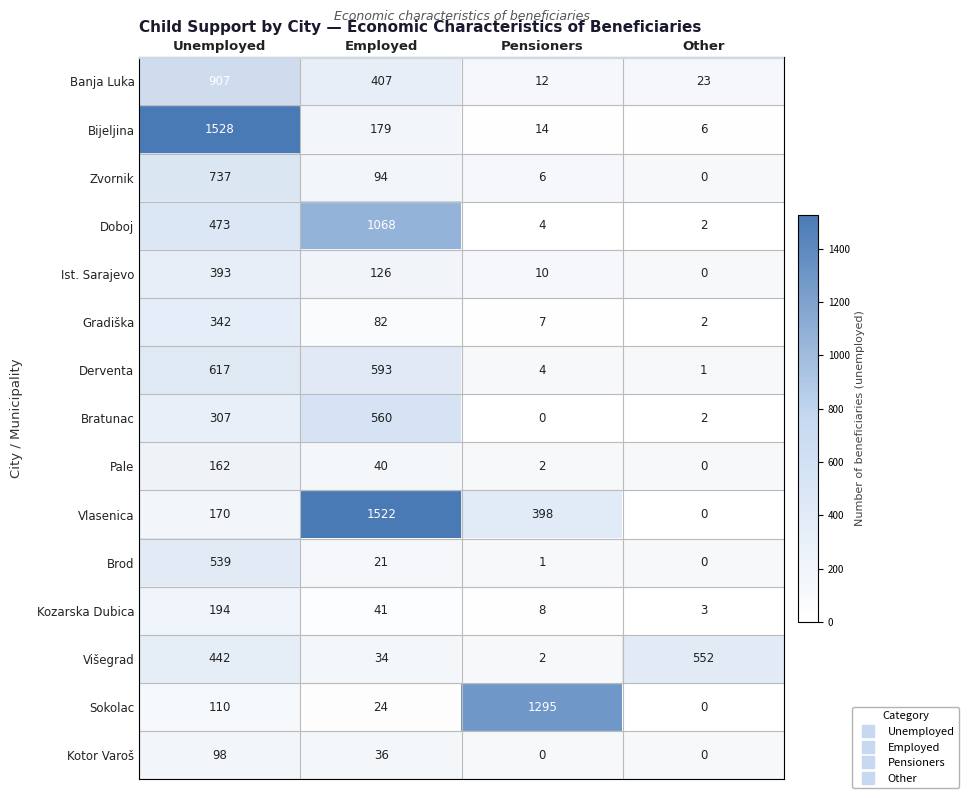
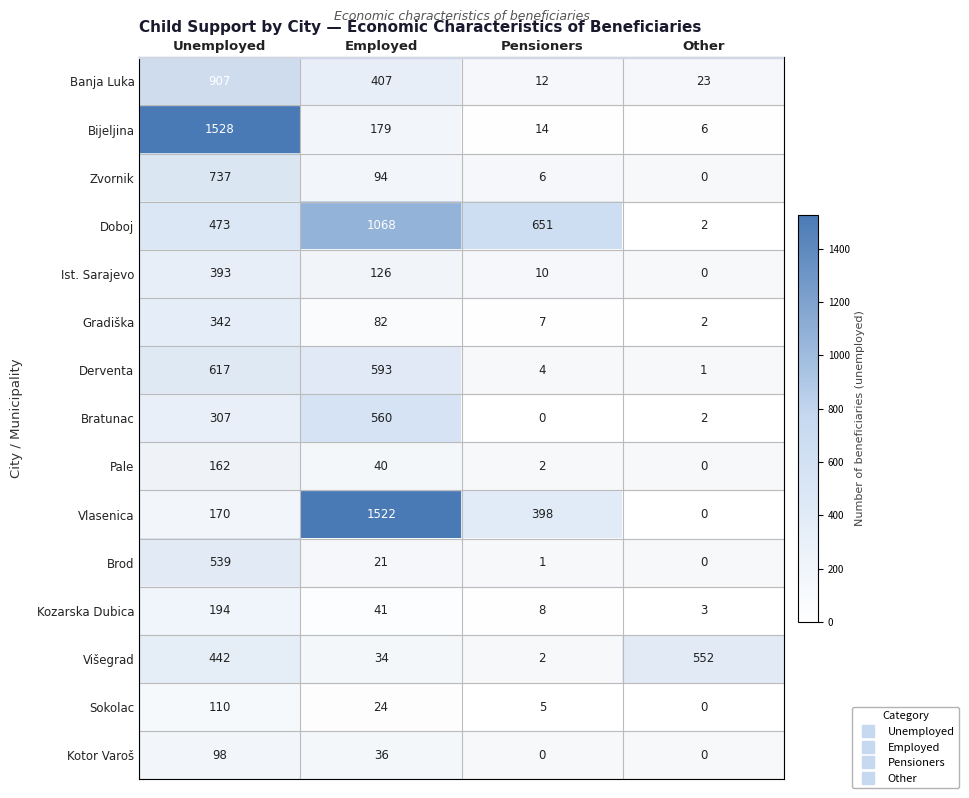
Doboj, Pensioners: 4 -> 651
Sokolac, Pensioners: 1295 -> 5
